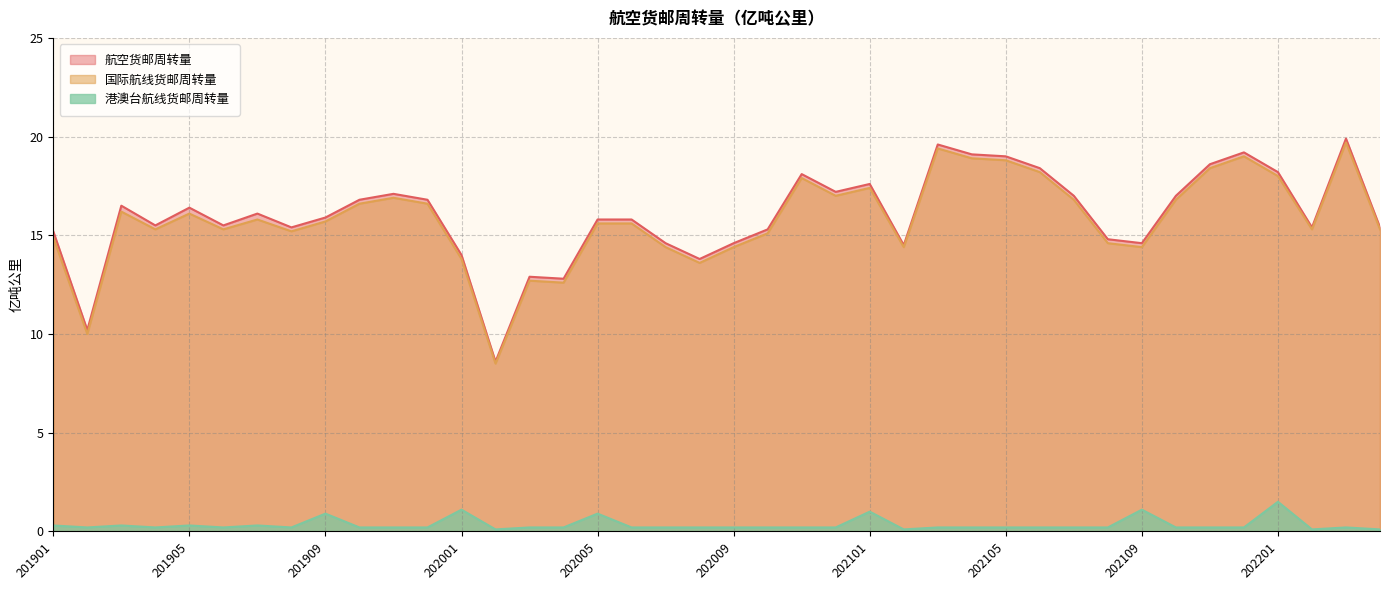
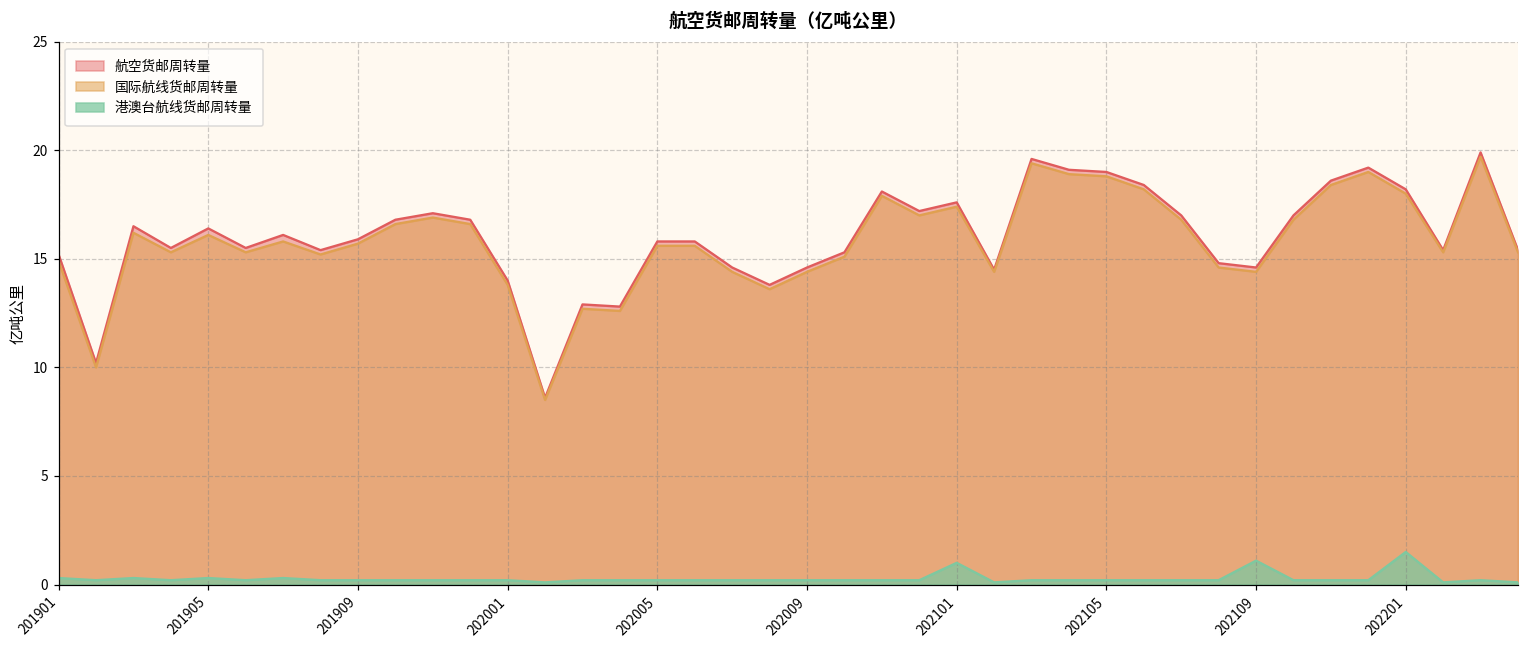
港澳台航线货邮周转量, 201909: 0.9 -> 0.2
港澳台航线货邮周转量, 202001: 1.1 -> 0.2
港澳台航线货邮周转量, 202005: 0.9 -> 0.2
